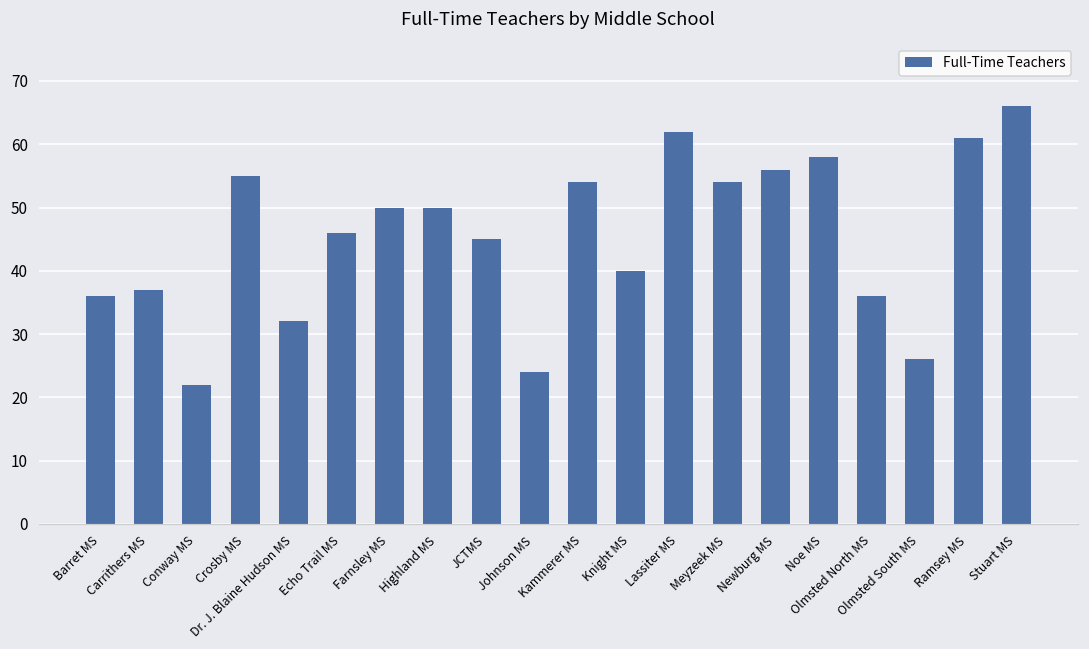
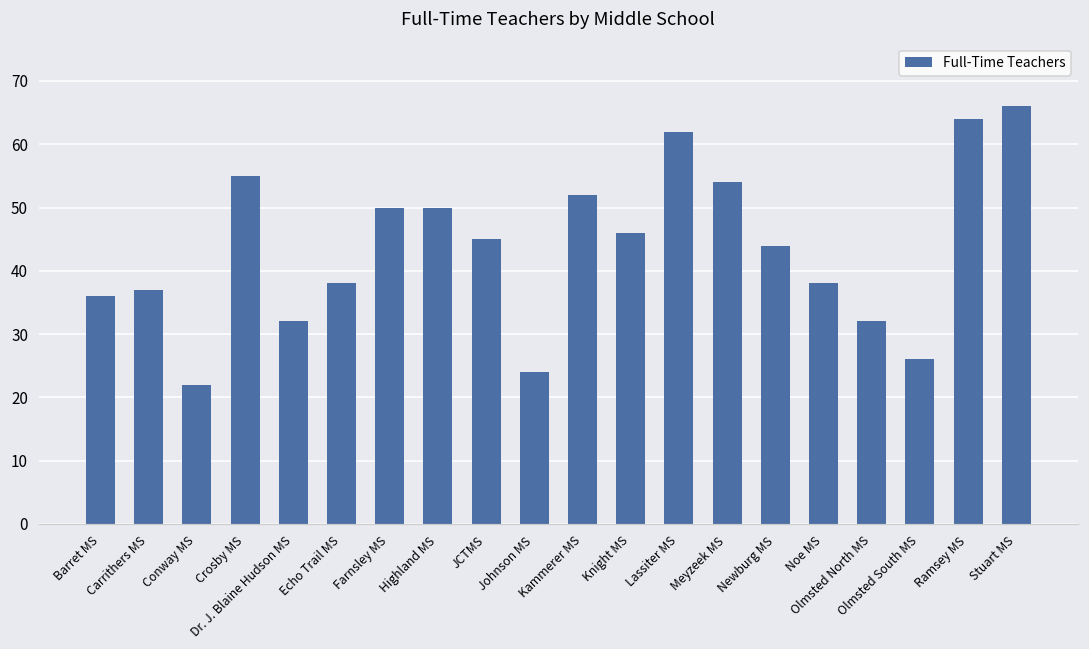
Echo Trail MS: 46 -> 38
Kammerer MS: 54 -> 52
Knight MS: 40 -> 46
Newburg MS: 56 -> 44
Noe MS: 58 -> 38
Olmsted North MS: 36 -> 32
Ramsey MS: 61 -> 64
